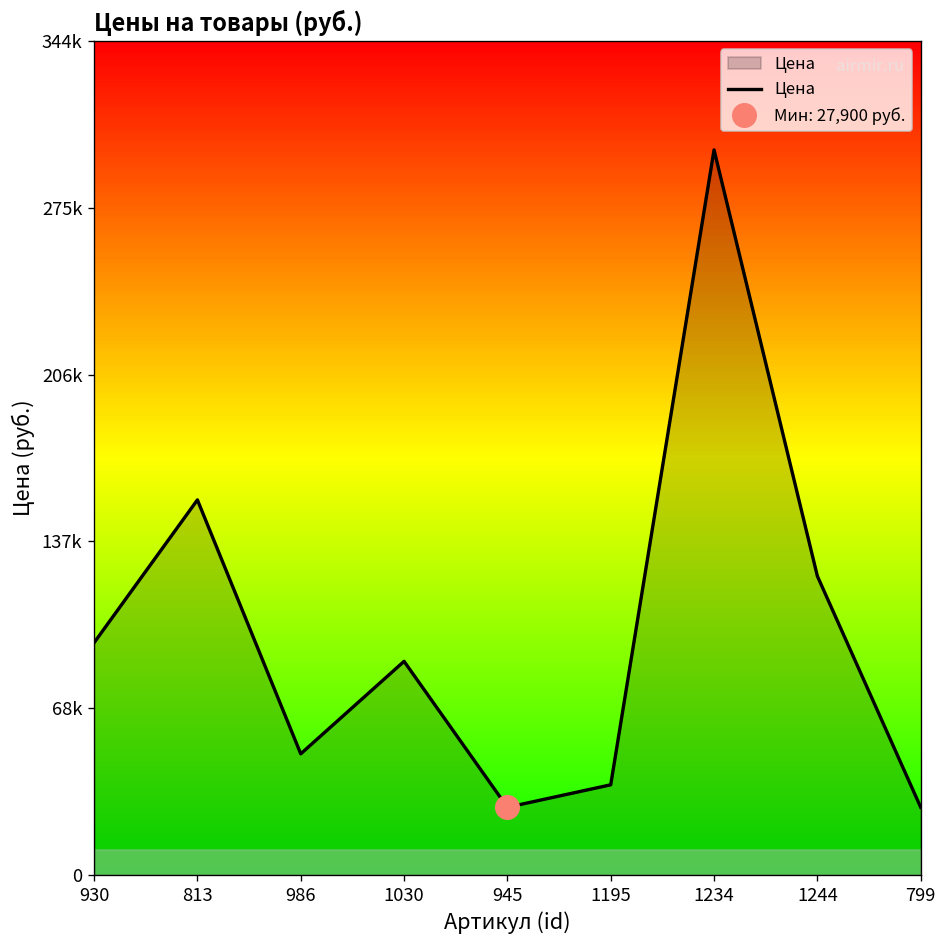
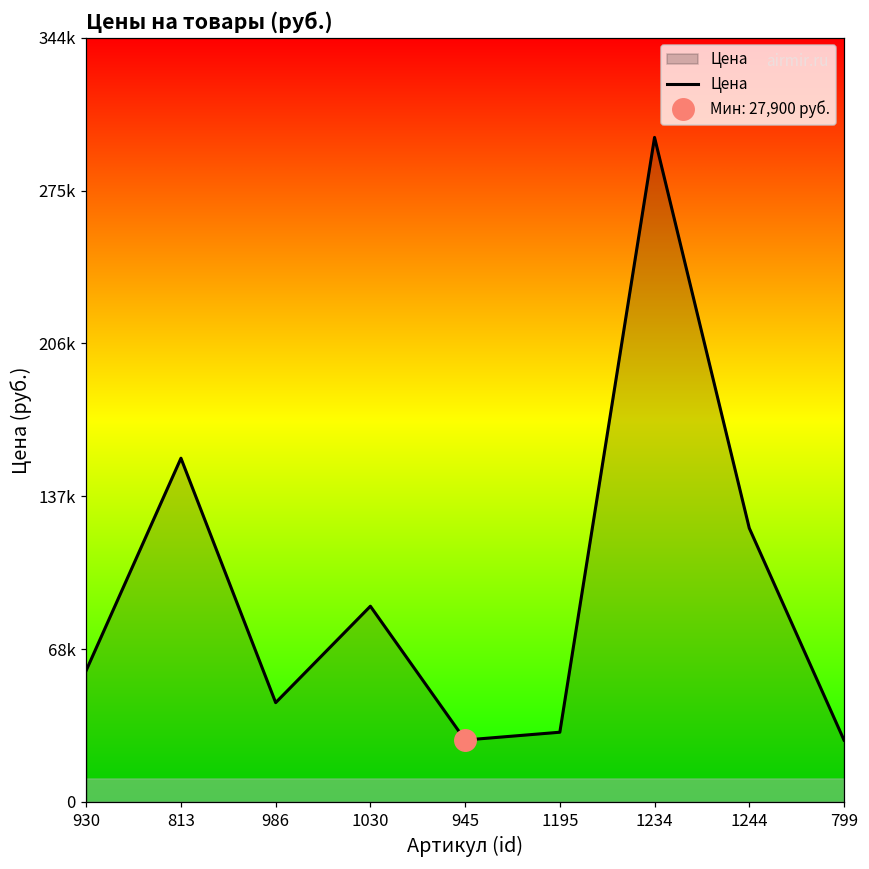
Цена, 930: 96000 -> 59000
Цена, 986: 50000 -> 45000
Цена, 1195: 37000 -> 31000
